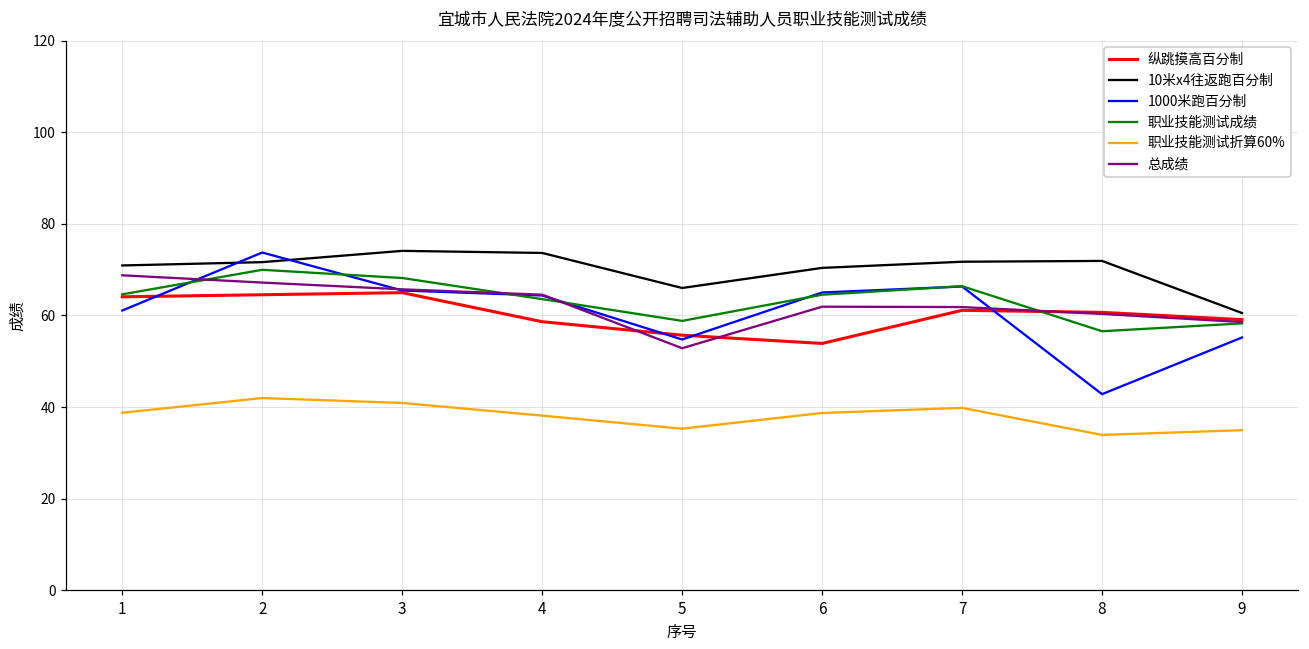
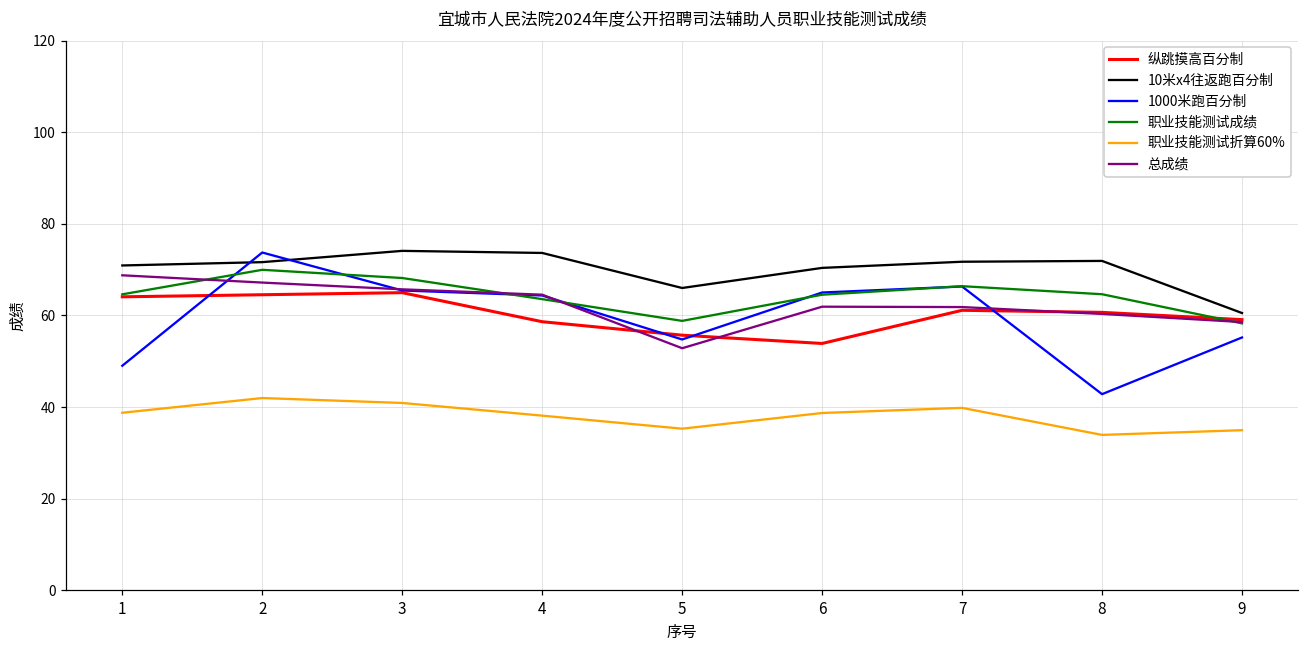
1000米跑百分制, 1: 61 -> 49
职业技能测试成绩, 8: 57 -> 65
